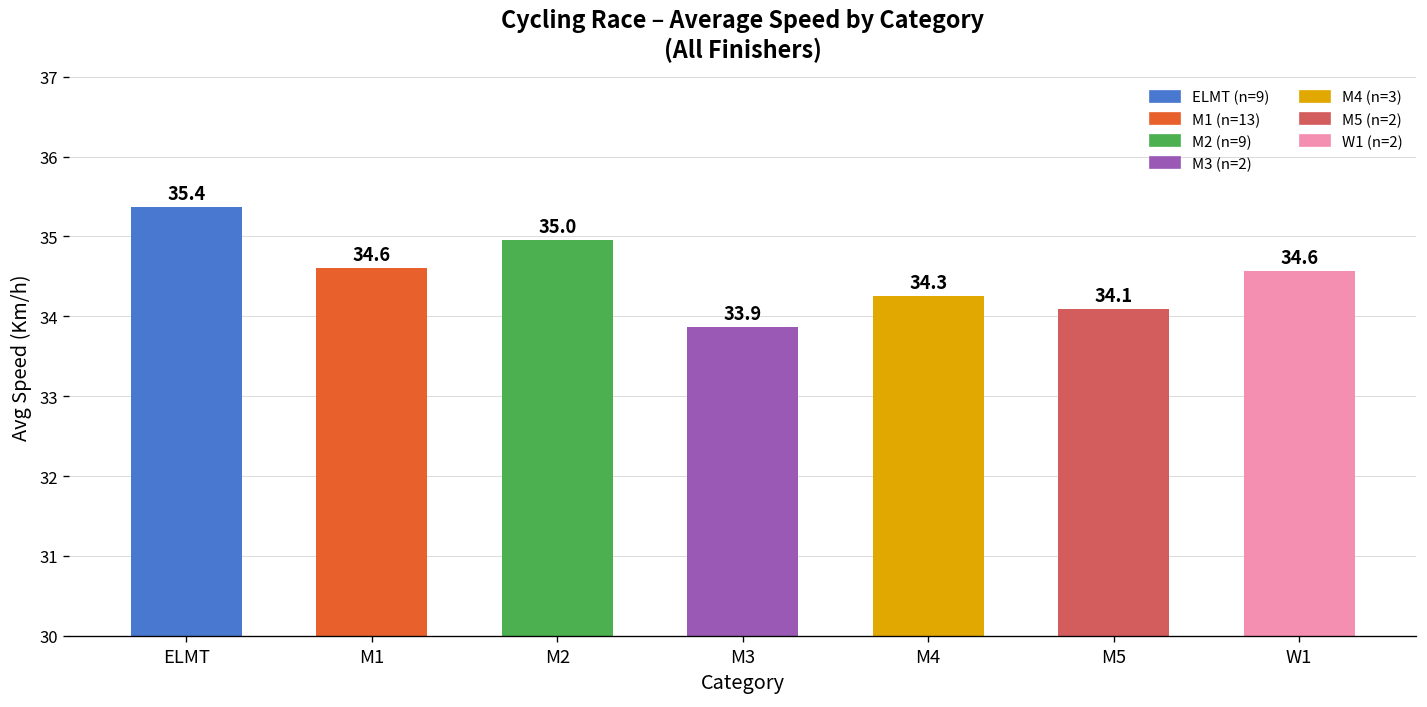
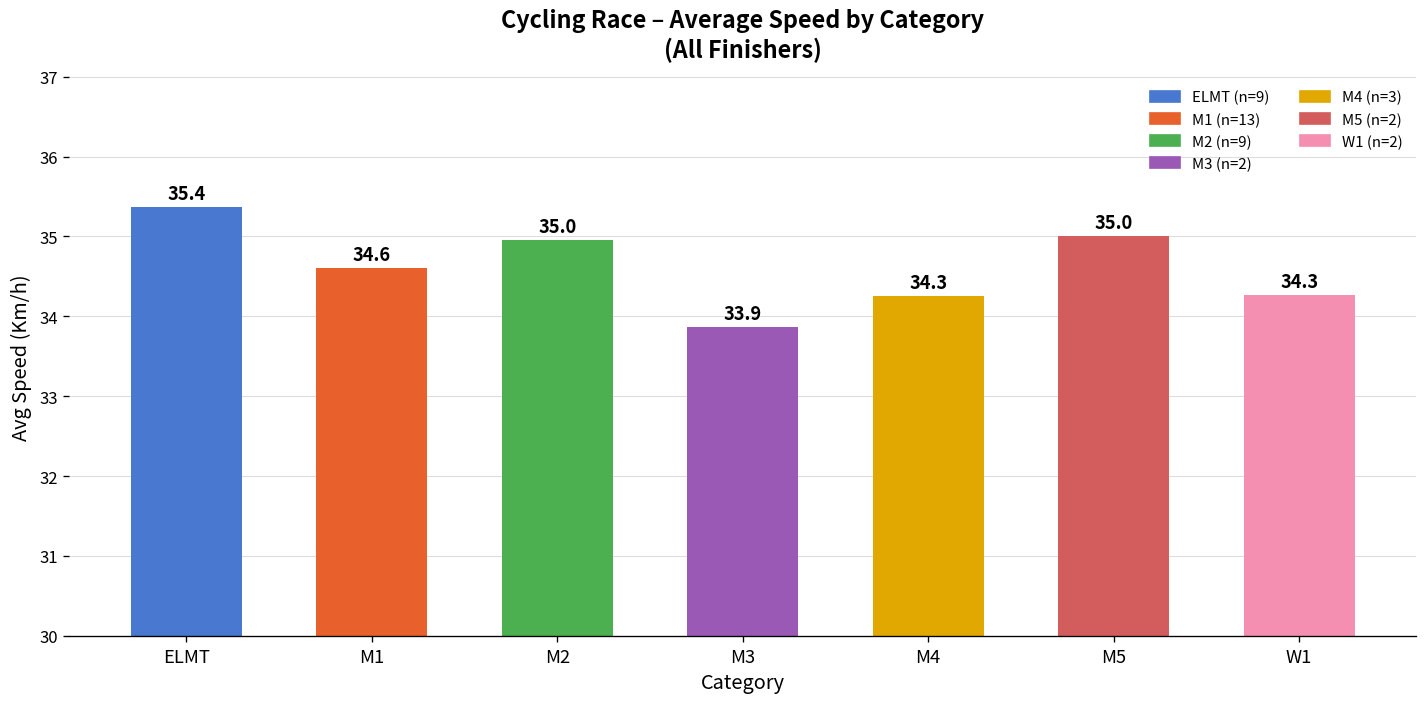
M5: 34.1 -> 35.0
W1: 34.6 -> 34.3
